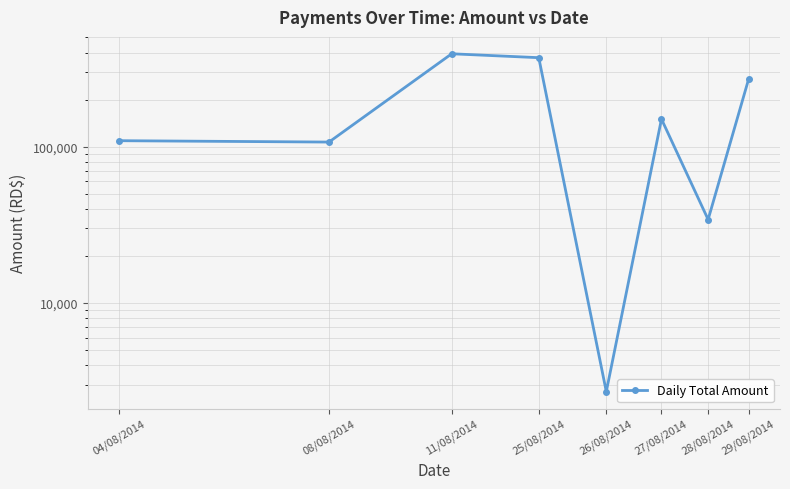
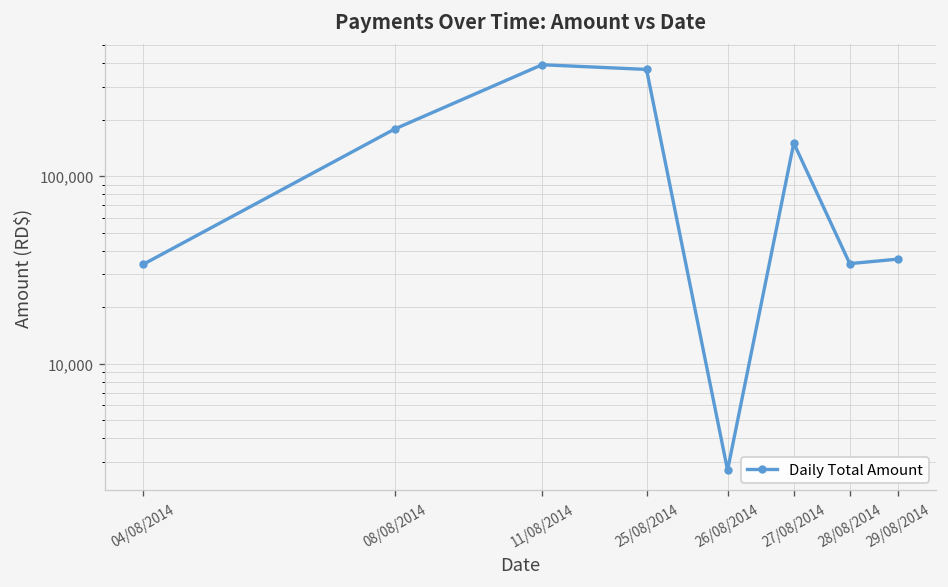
04/08/2014: 110,000 -> 34,000
08/08/2014: 110,000 -> 180,000
29/08/2014: 270,000 -> 36,000
